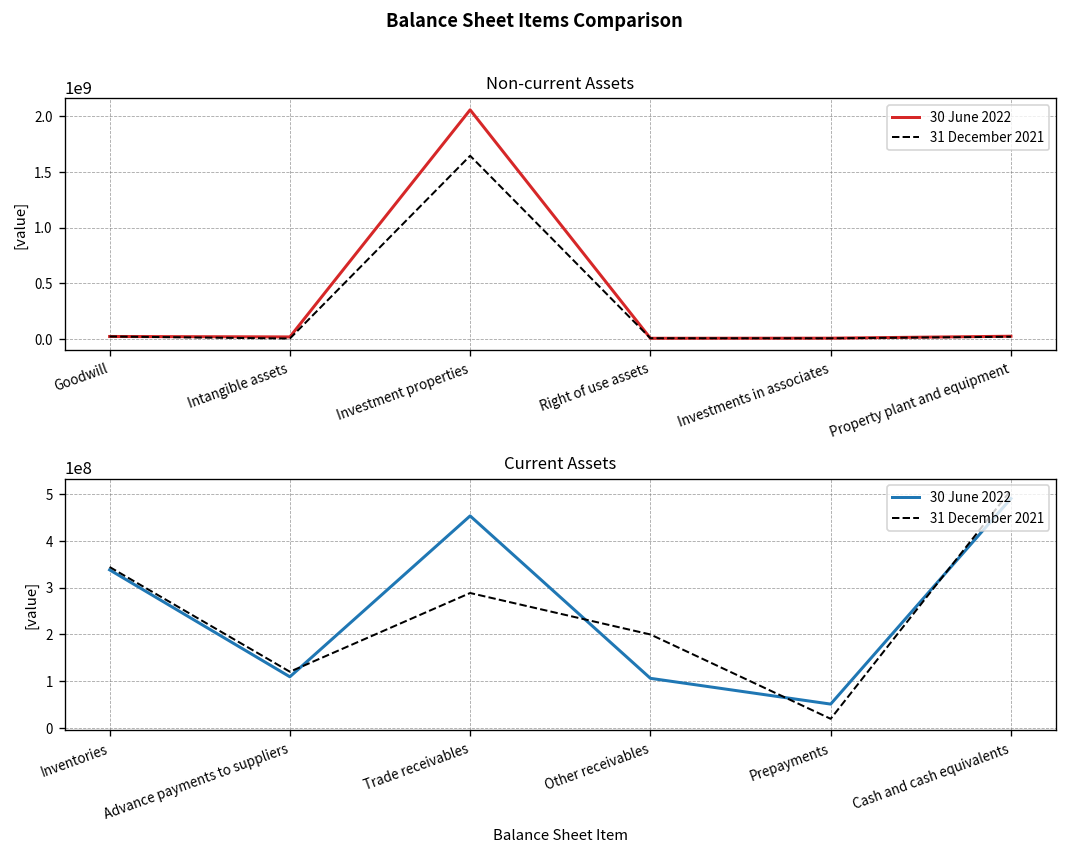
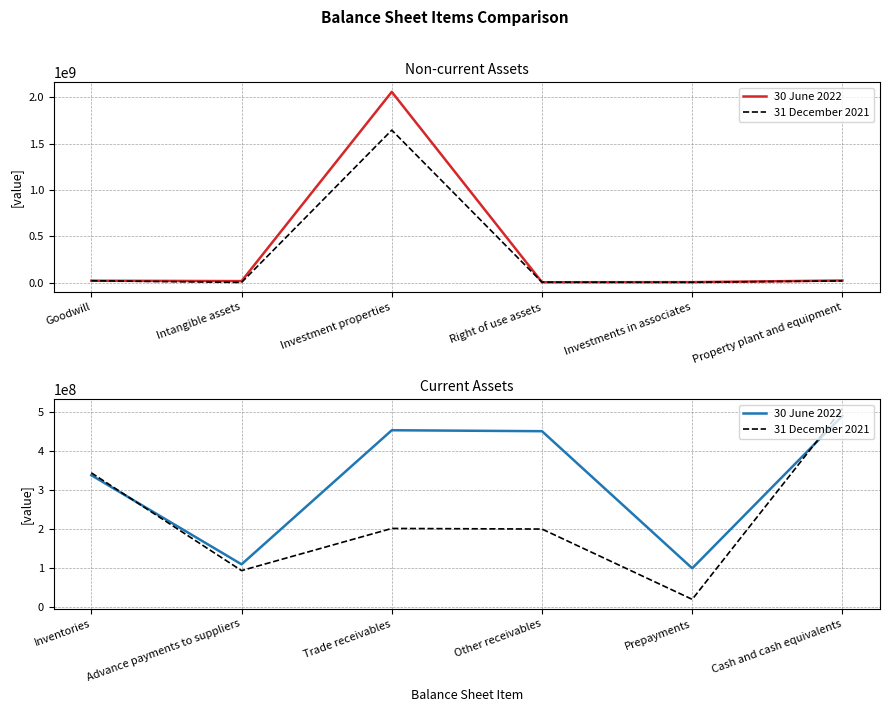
Current Assets, 31 December 2021, Advance payments to suppliers: 120000000 -> 90000000
Current Assets, 31 December 2021, Trade receivables: 290000000 -> 200000000
Current Assets, 30 June 2022, Other receivables: 110000000 -> 450000000
Current Assets, 30 June 2022, Prepayments: 50000000 -> 100000000
